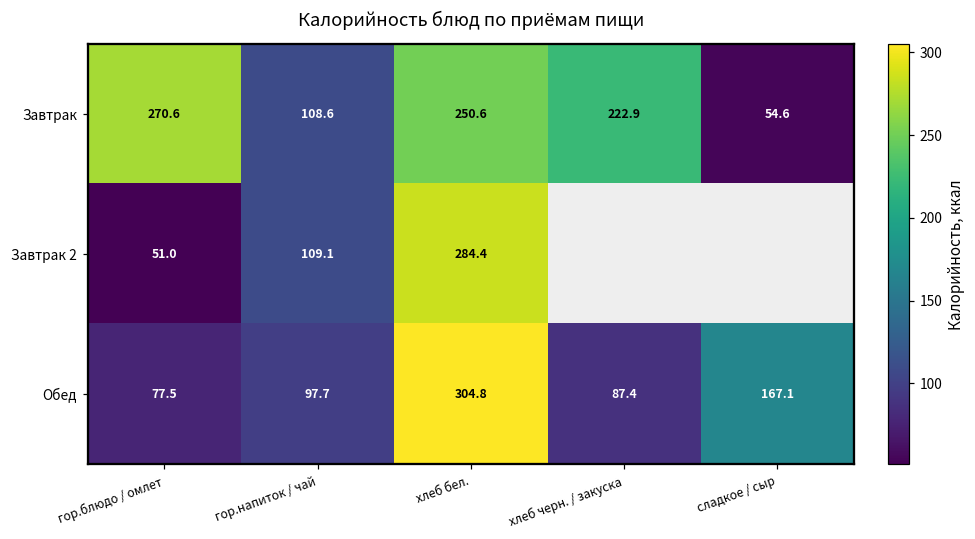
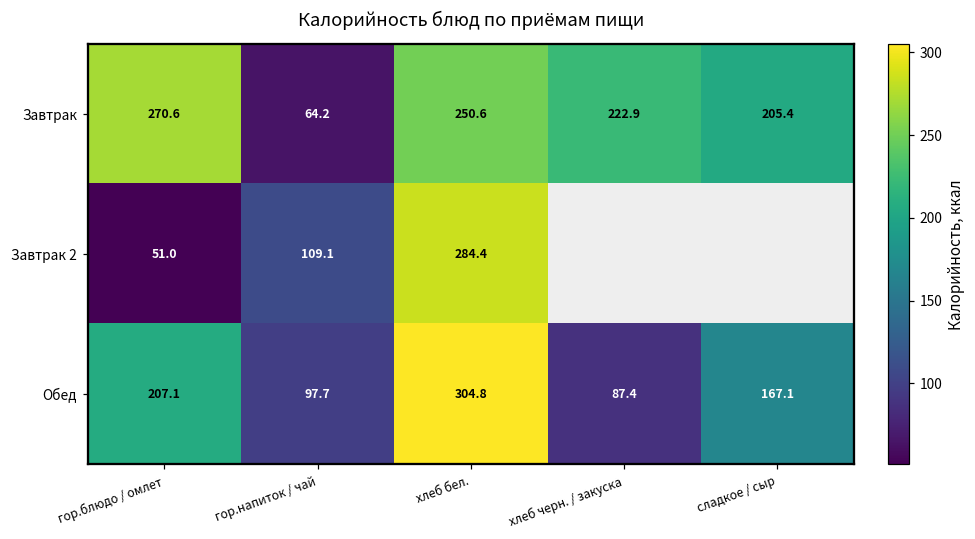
Завтрак, гор.напиток / чай: 108.6 -> 64.2
Завтрак, сладкое / сыр: 54.6 -> 205.4
Обед, гор.блюдо / омлет: 77.5 -> 207.1
